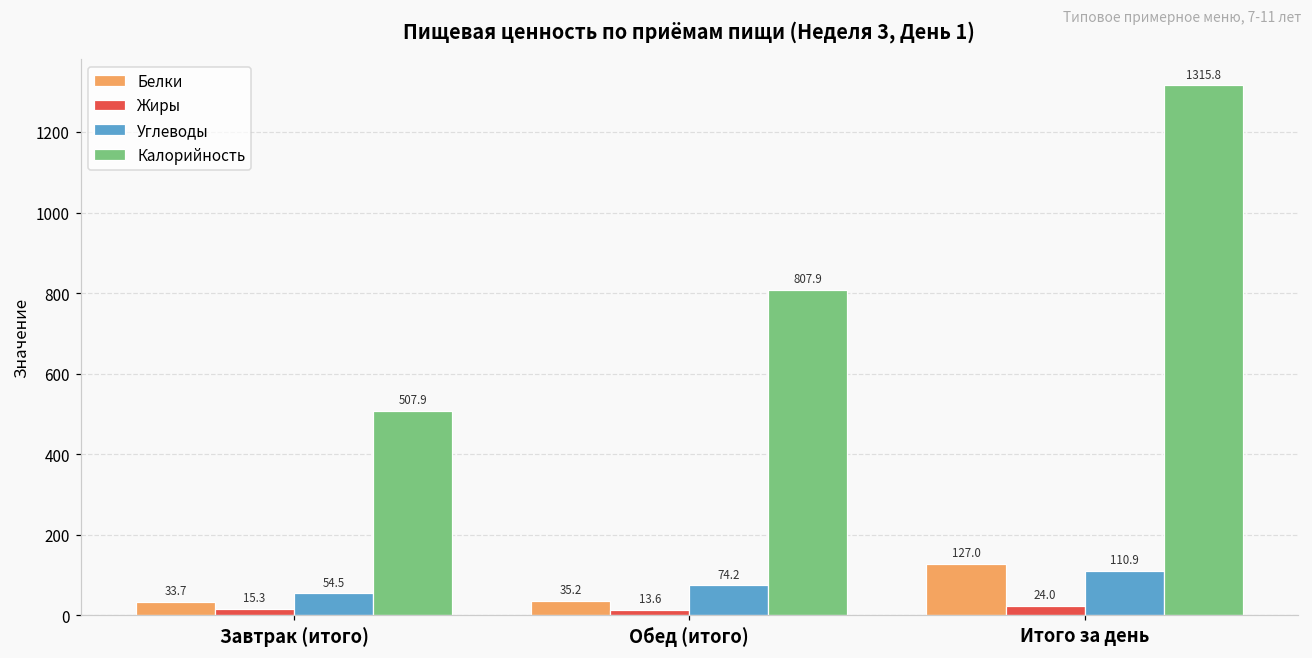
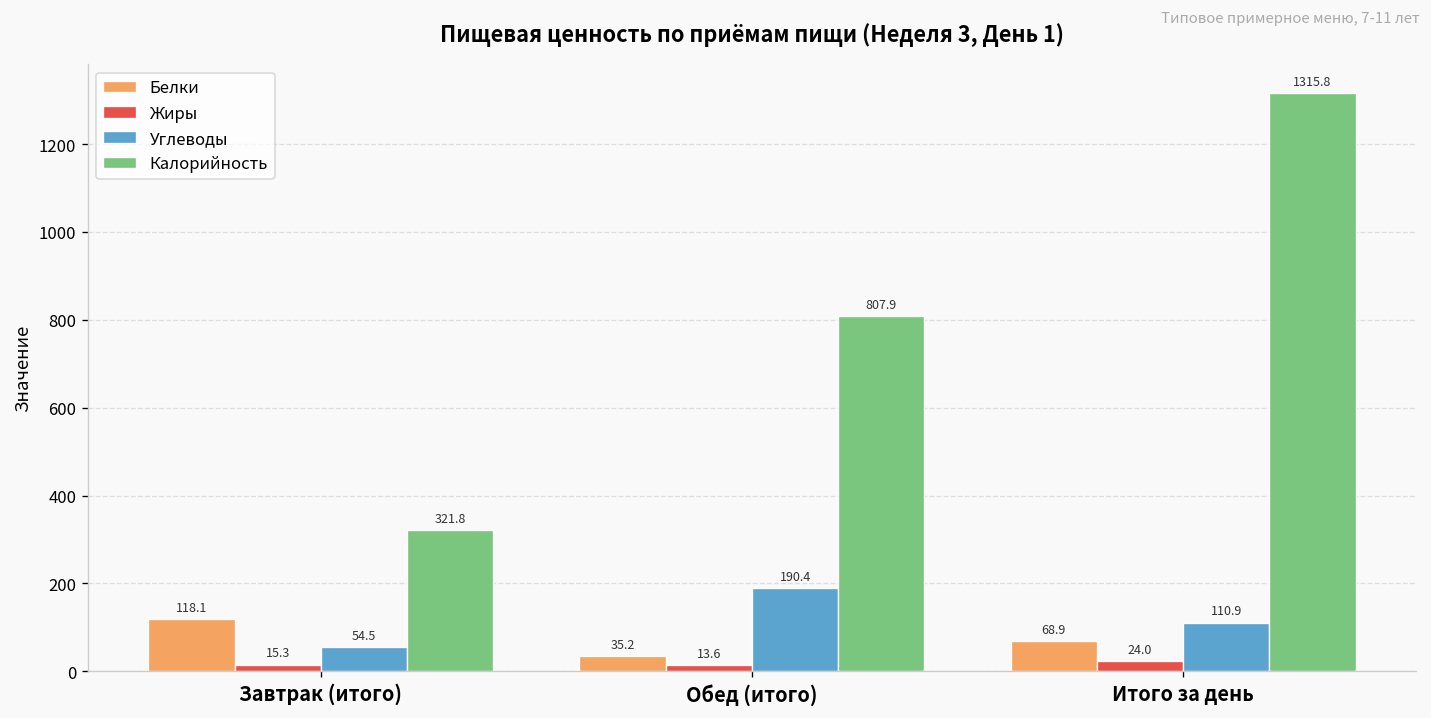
Белки, Завтрак (итого): 33.7 -> 118.1
Калорийность, Завтрак (итого): 507.9 -> 321.8
Углеводы, Обед (итого): 74.2 -> 190.4
Белки, Итого за день: 127.0 -> 68.9
